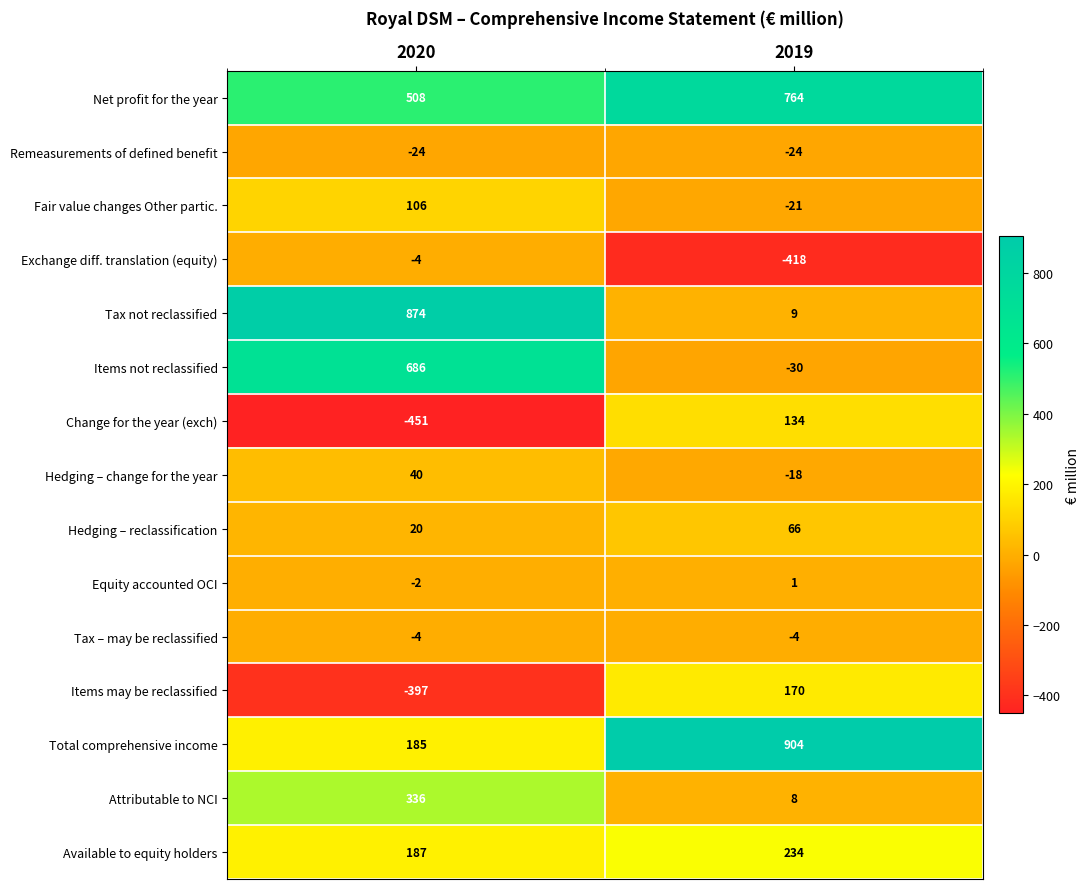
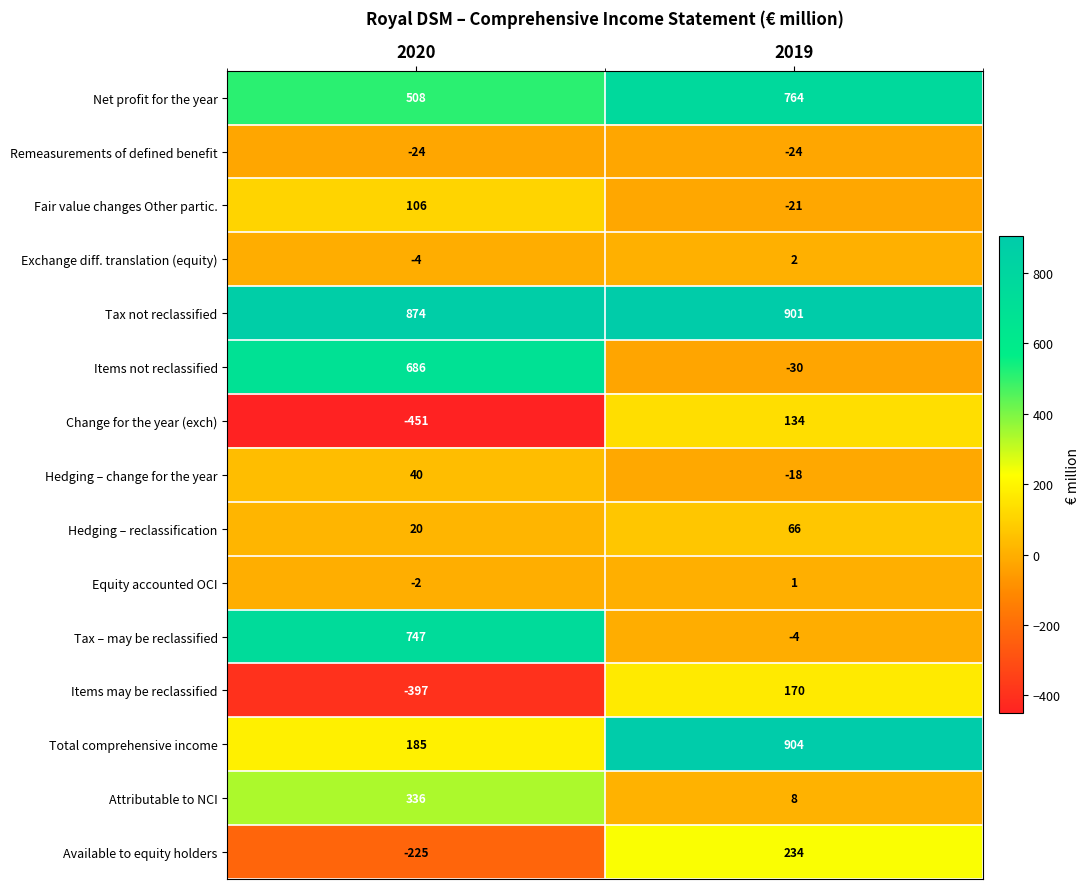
Exchange diff. translation (equity), 2019: -418 -> 2
Tax not reclassified, 2019: 9 -> 901
Tax – may be reclassified, 2020: -4 -> 747
Available to equity holders, 2020: 187 -> -225
